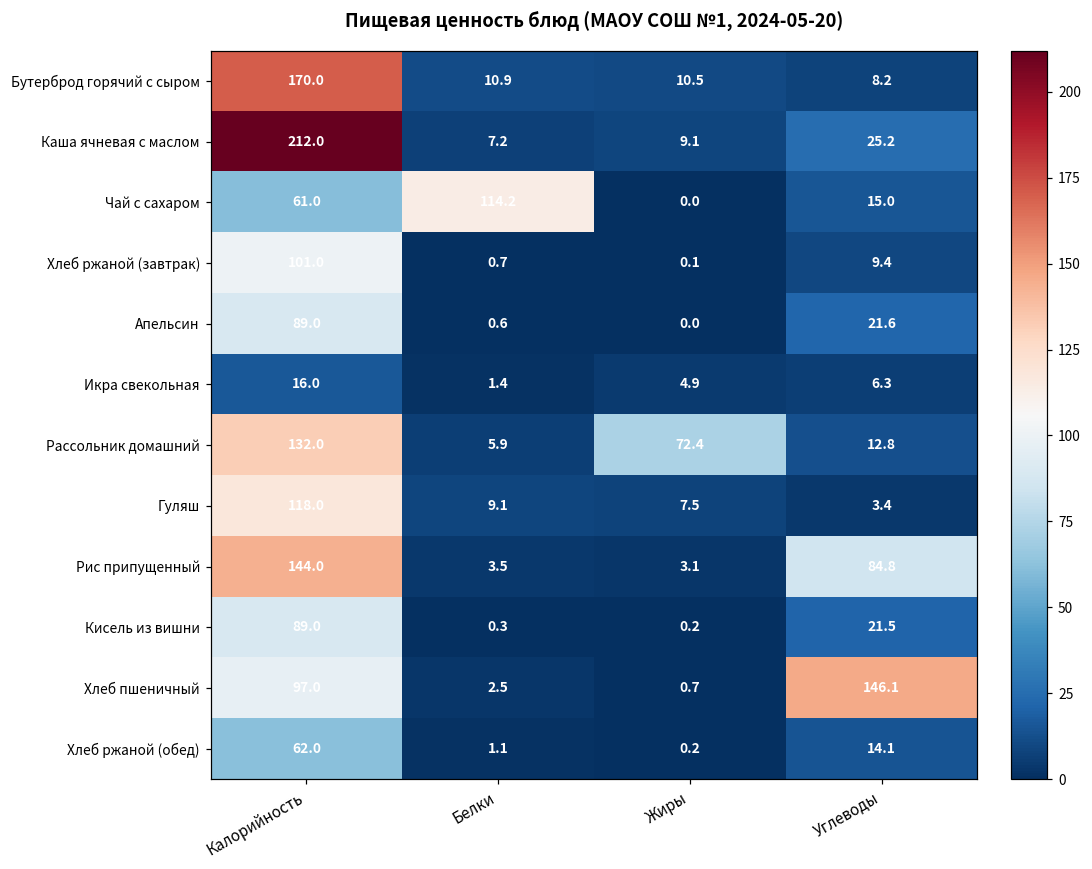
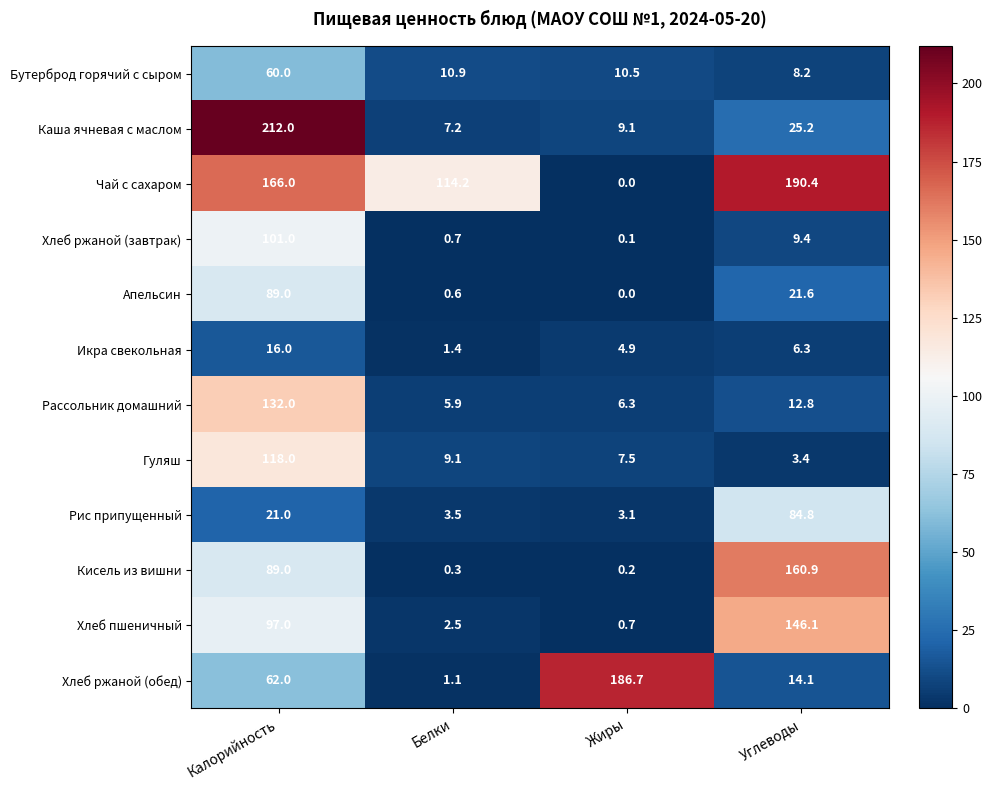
Бутерброд горячий с сыром, Калорийность: 170.0 -> 60.0
Чай с сахаром, Калорийность: 61.0 -> 166.0
Чай с сахаром, Углеводы: 15.0 -> 190.4
Рассольник домашний, Жиры: 72.4 -> 6.3
Рис припущенный, Калорийность: 144.0 -> 21.0
Кисель из вишни, Углеводы: 21.5 -> 160.9
Хлеб ржаной (обед), Жиры: 0.2 -> 186.7
